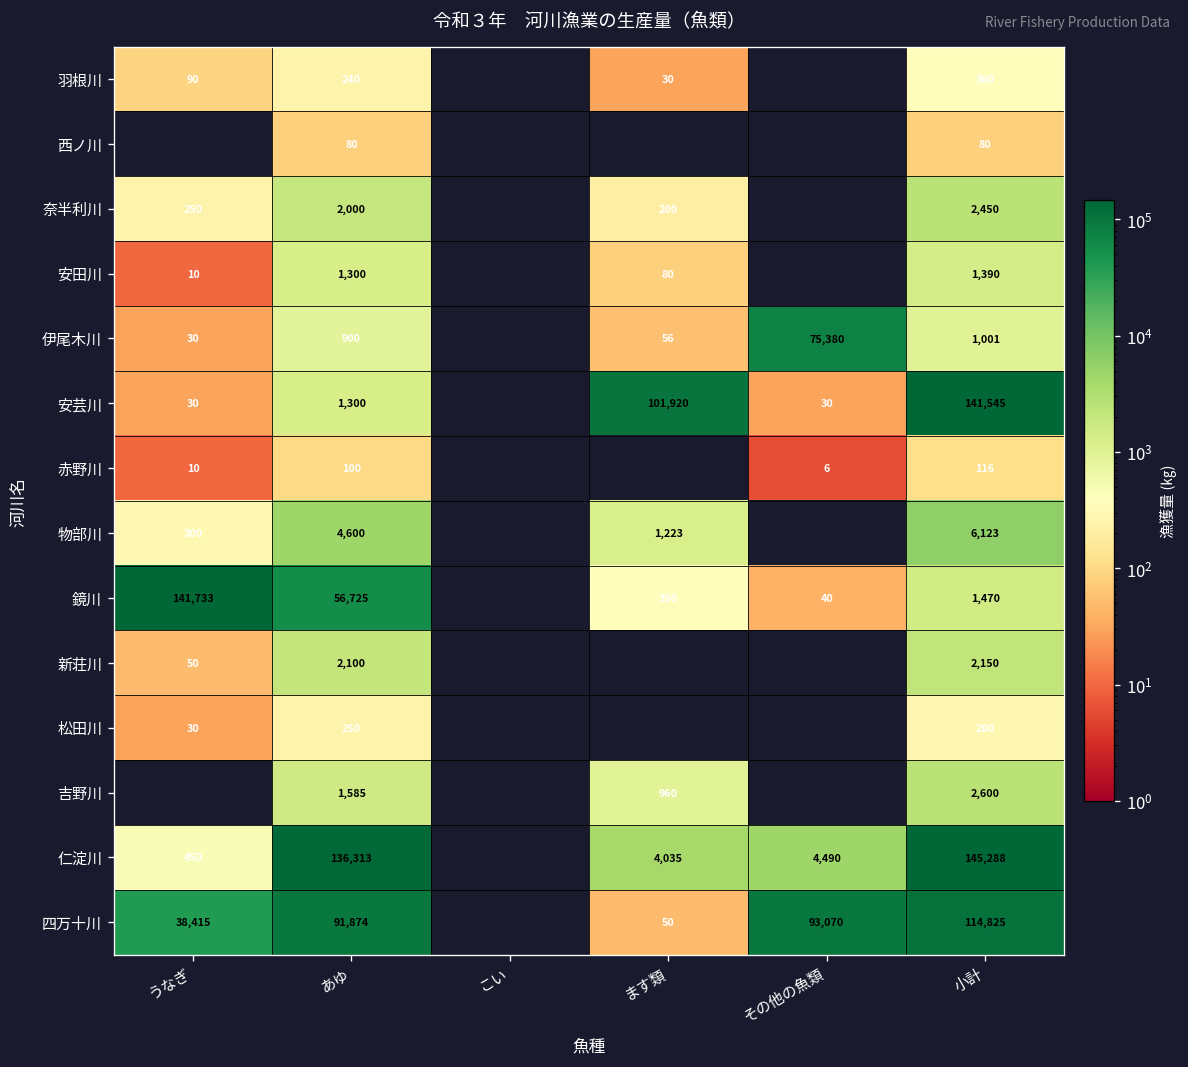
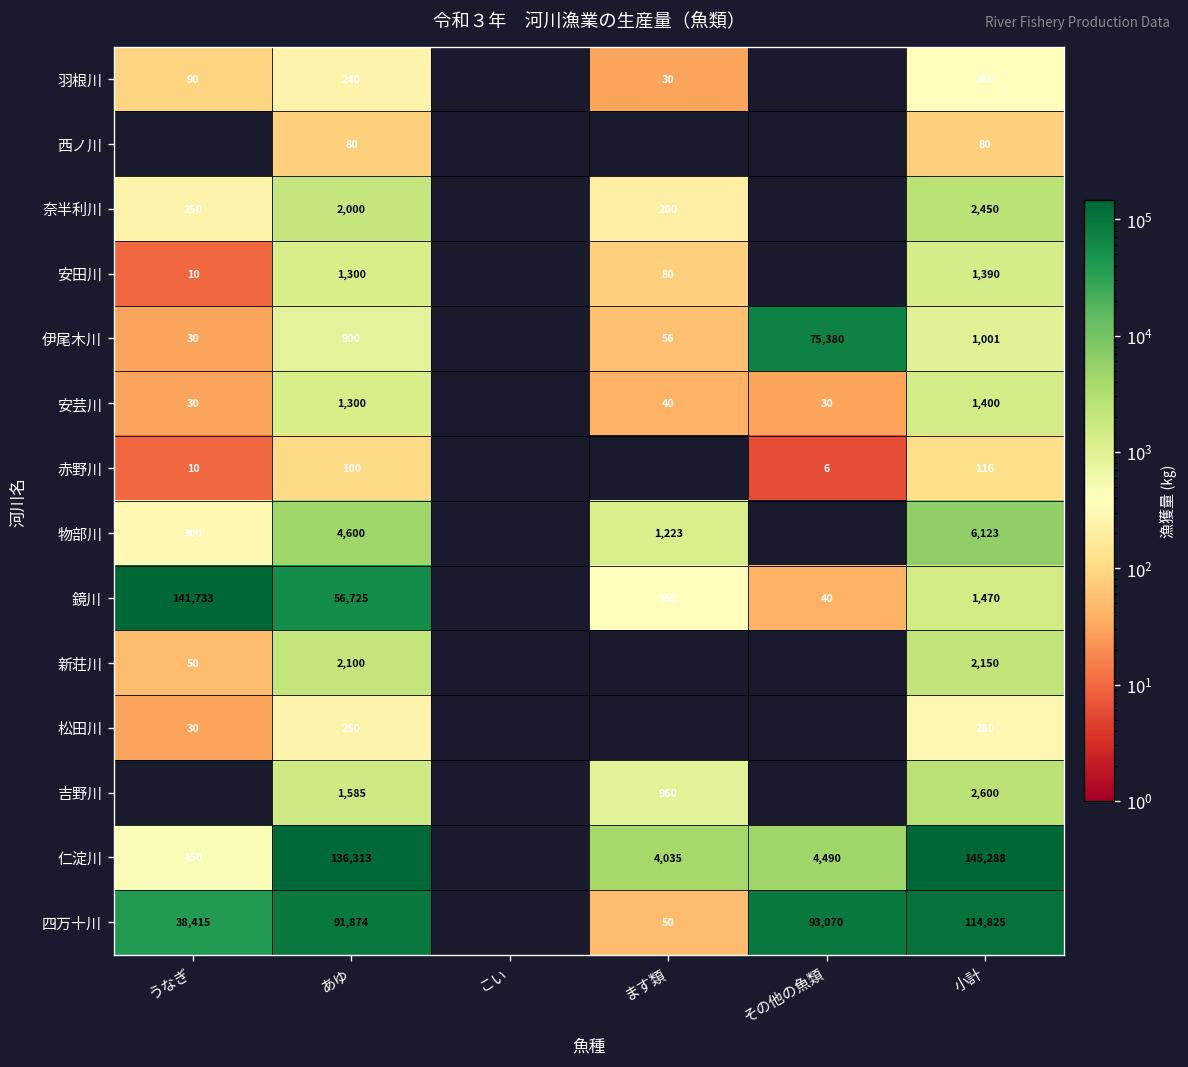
安芸川, ます類: 101,920 -> 40
安芸川, 小計: 141,545 -> 1,400
